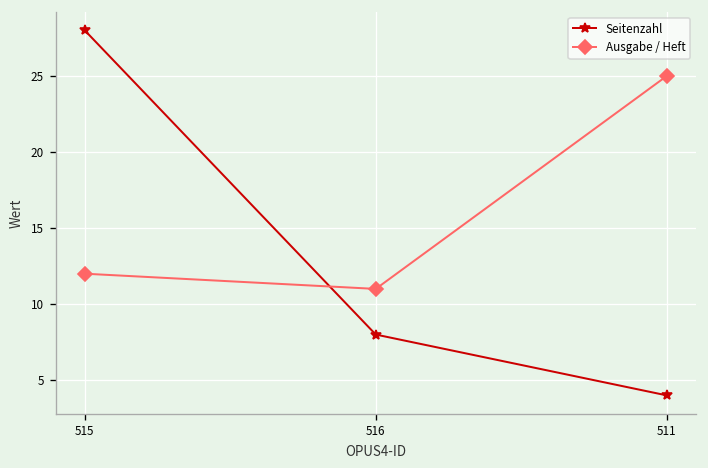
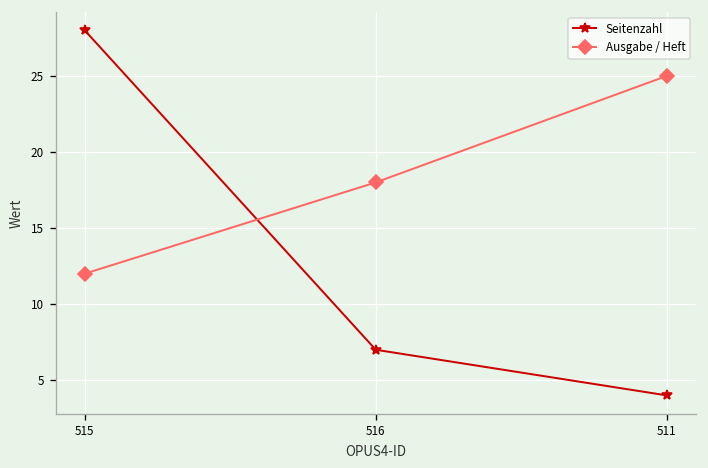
Seitenzahl, 516: 8 -> 7
Ausgabe / Heft, 516: 11 -> 18
